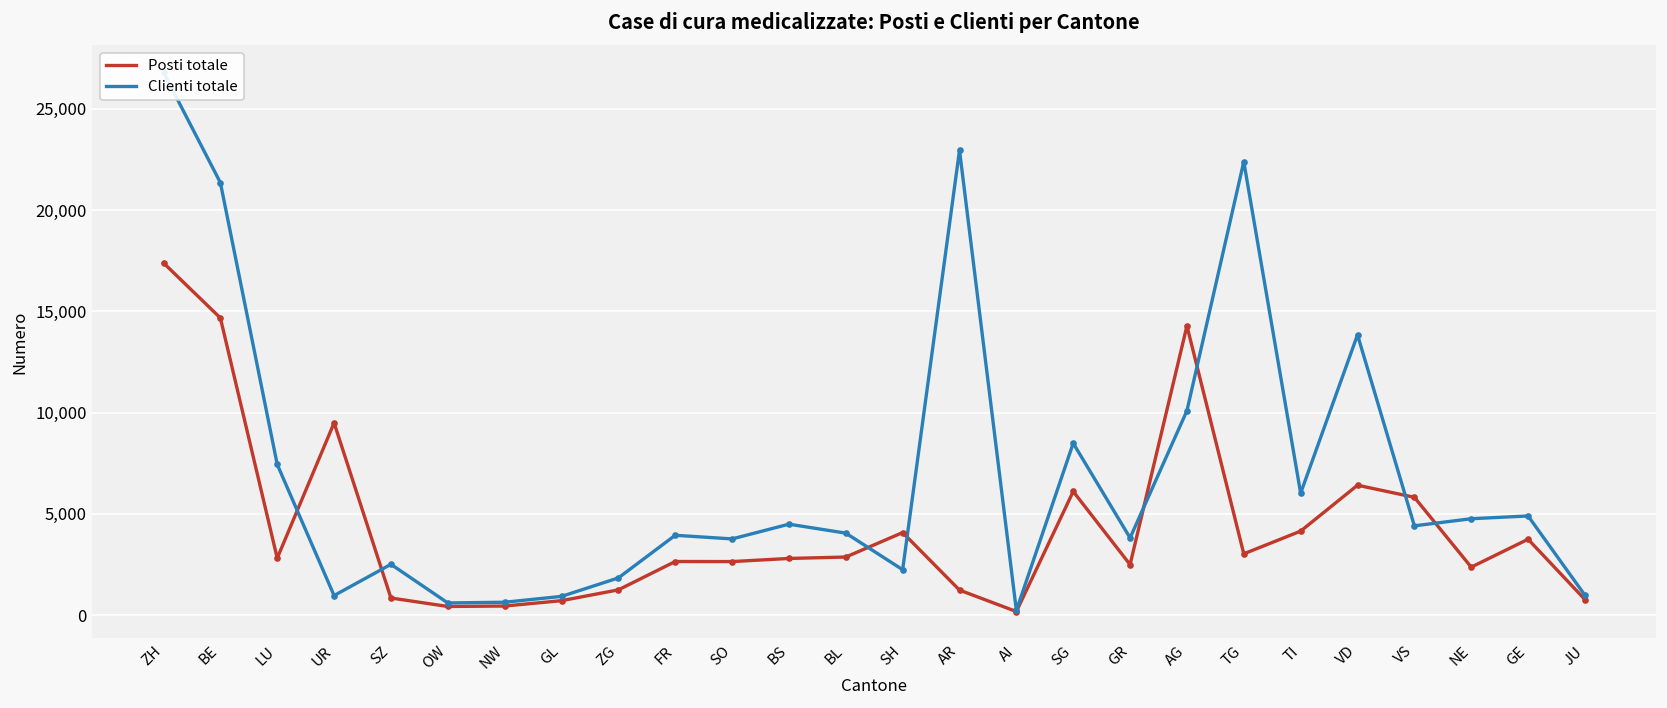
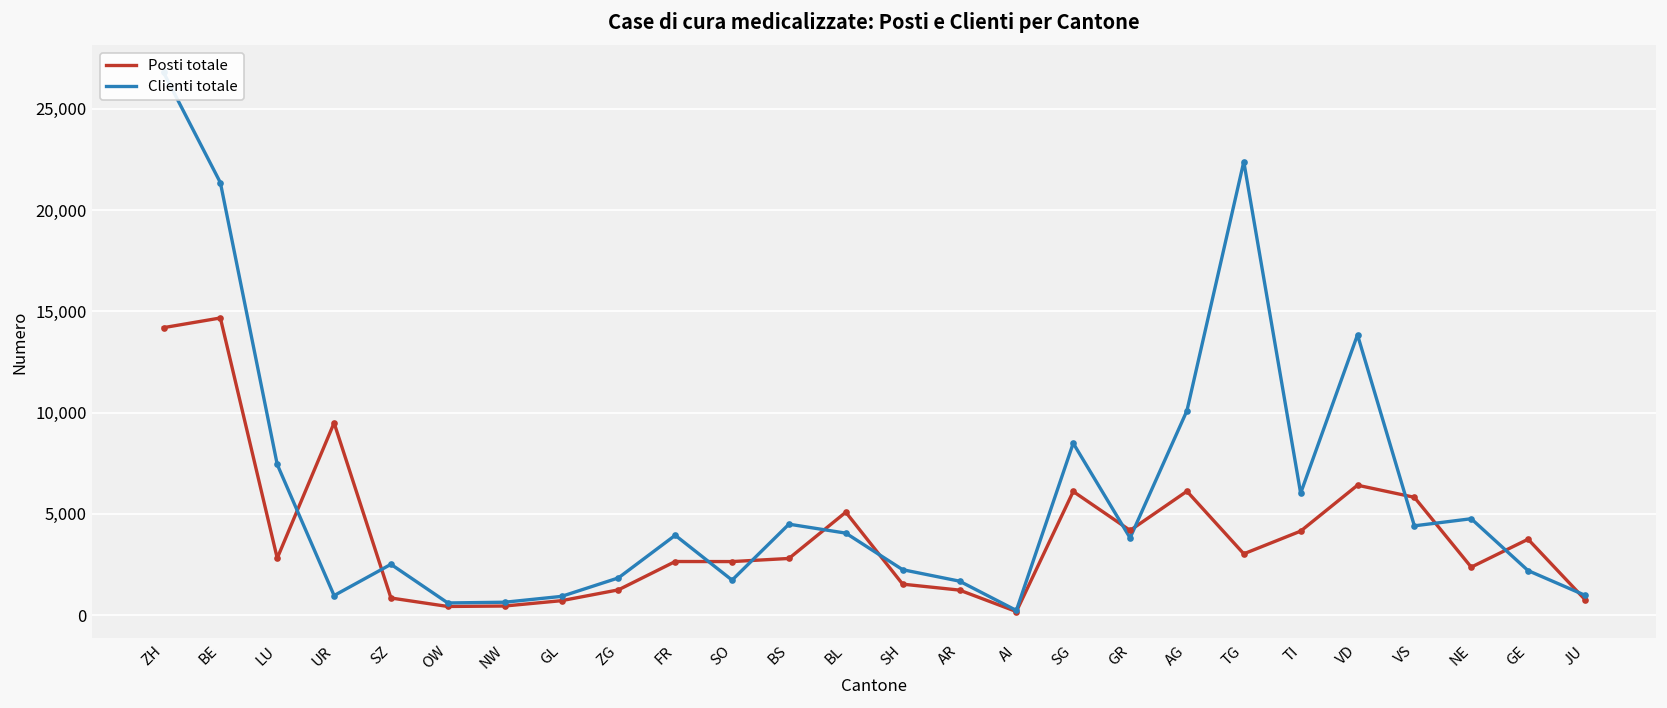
Posti totale, ZH: 17,400 -> 14,200
Clienti totale, SO: 3,800 -> 1,700
Posti totale, BL: 2,900 -> 5,100
Posti totale, SH: 4,100 -> 1,500
Clienti totale, AR: 23,000 -> 1,700
Posti totale, GR: 2,500 -> 4,200
Posti totale, AG: 14,300 -> 6,100
Clienti totale, GE: 4,900 -> 2,200
